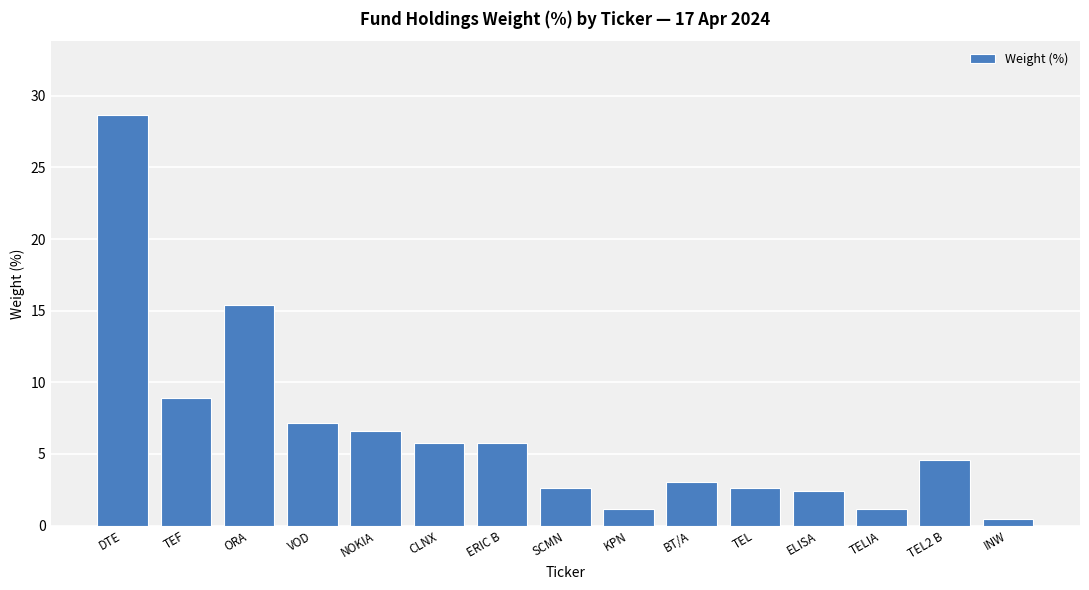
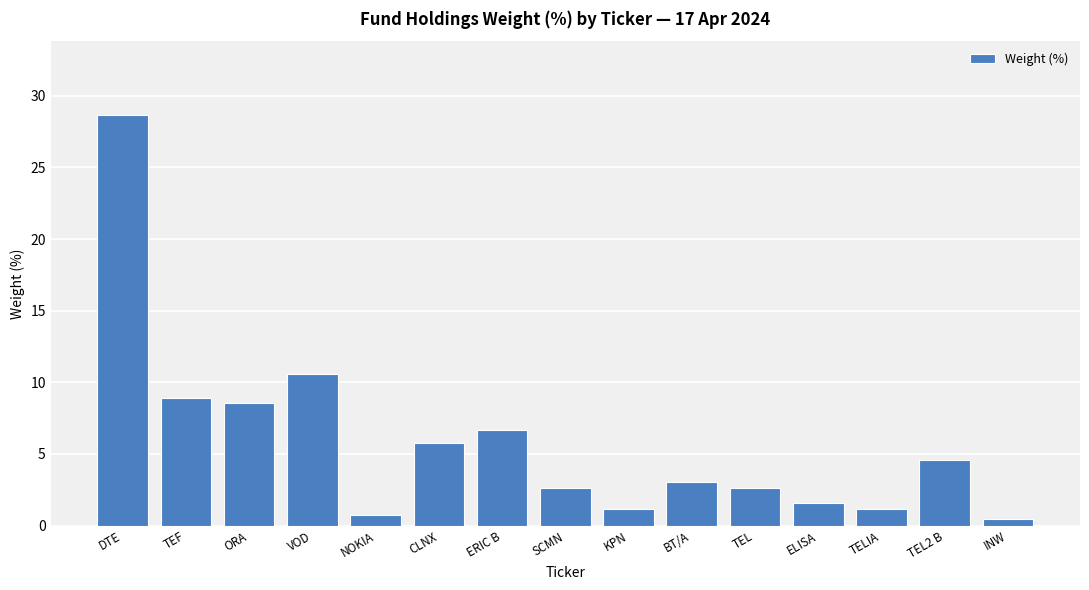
ORA: 15.4 -> 8.6
VOD: 7.2 -> 10.6
NOKIA: 6.6 -> 0.8
ERIC B: 5.7 -> 6.7
ELISA: 2.4 -> 1.6
